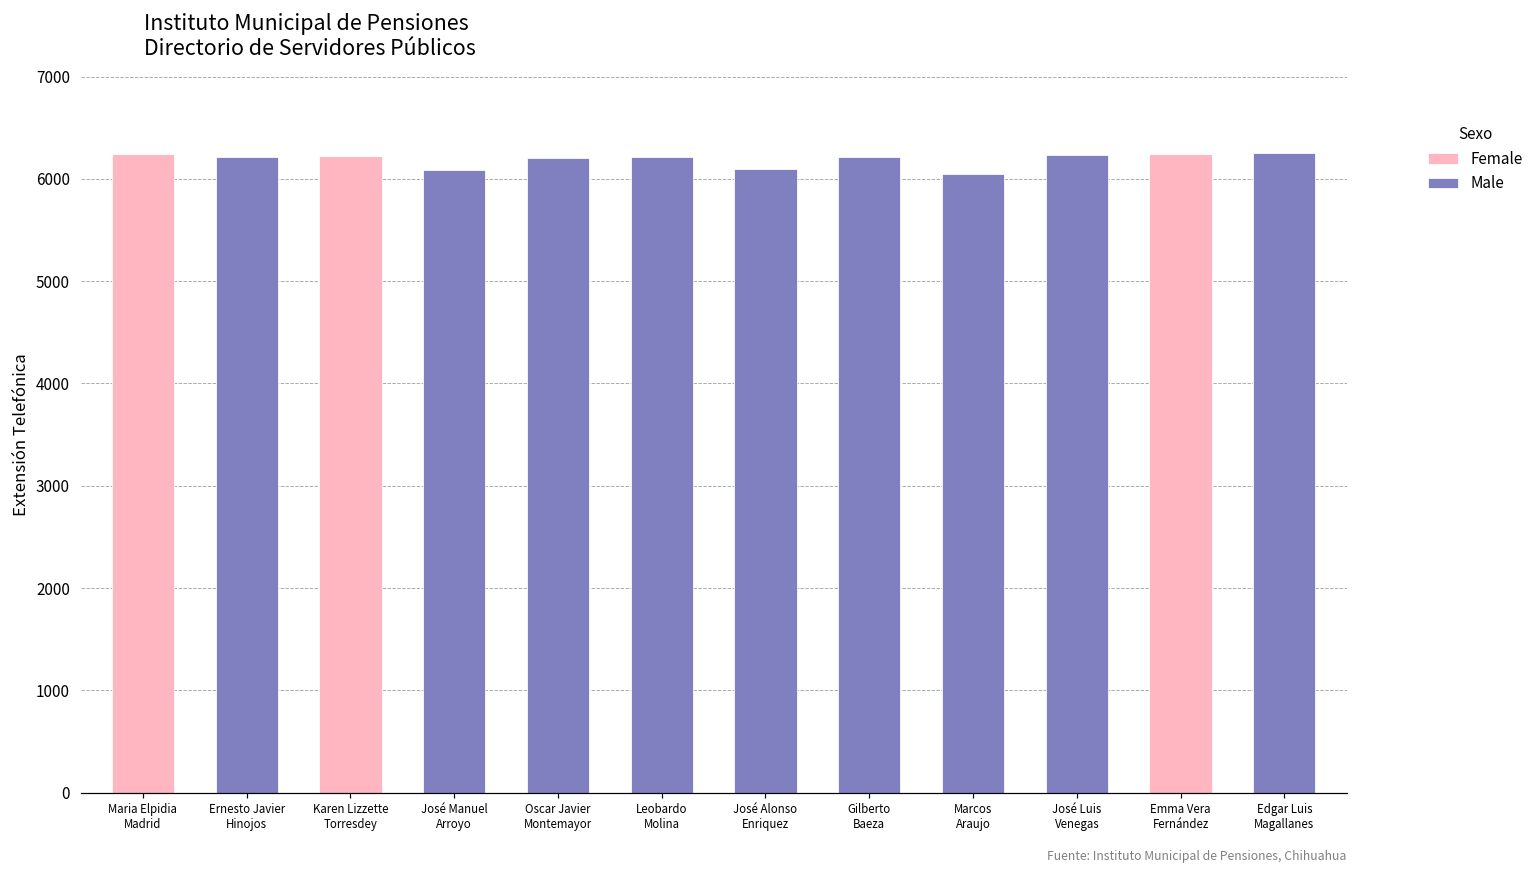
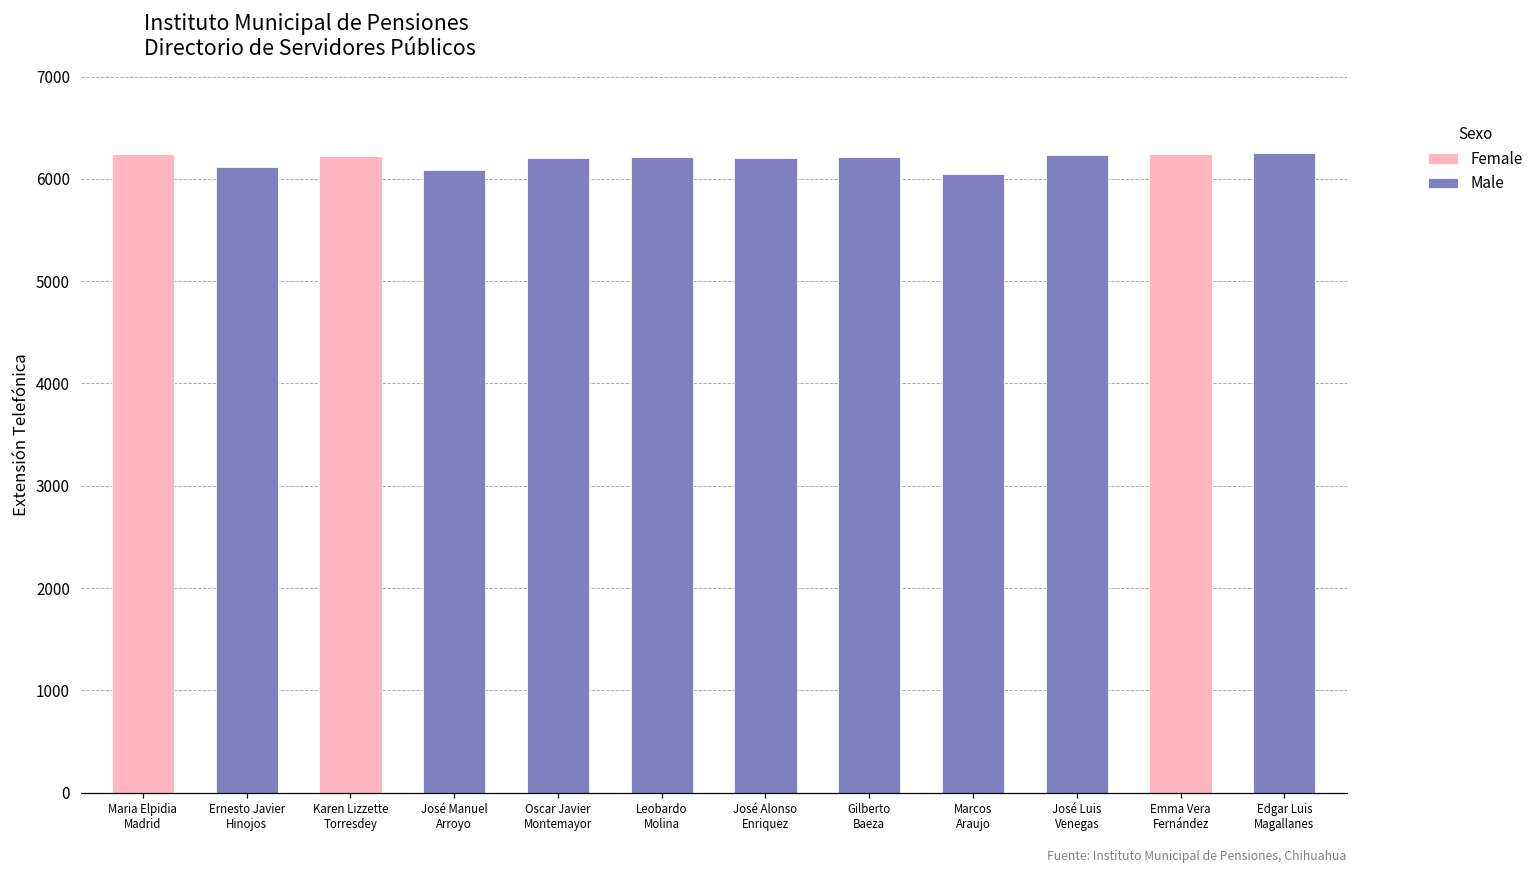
Male, Ernesto Javier Hinojos: 6200 -> 6100
Male, José Alonso Enriquez: 6100 -> 6200
